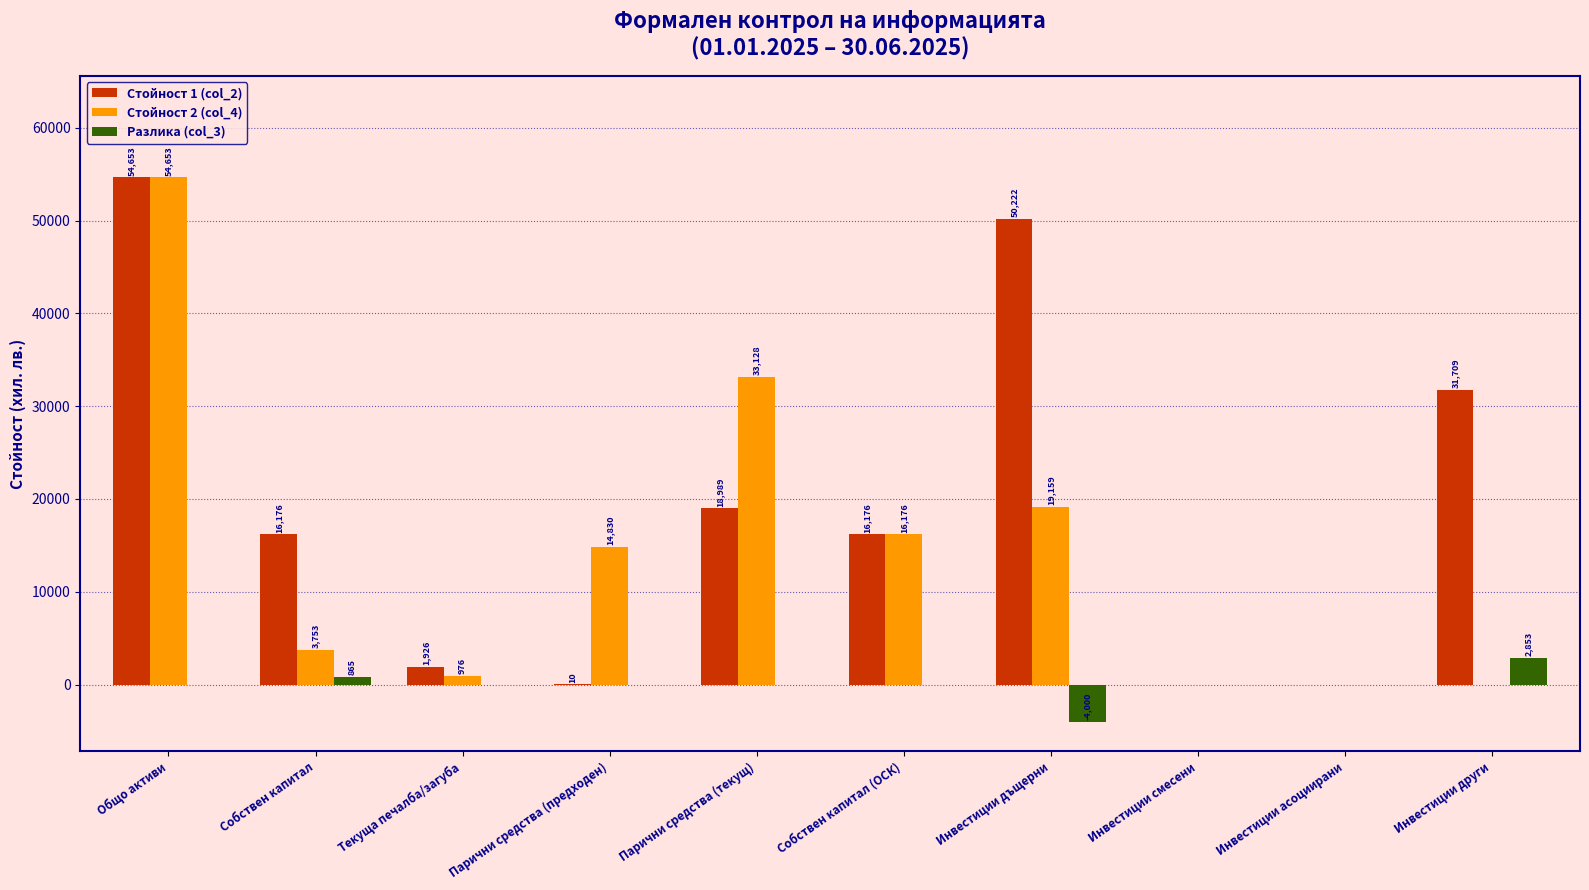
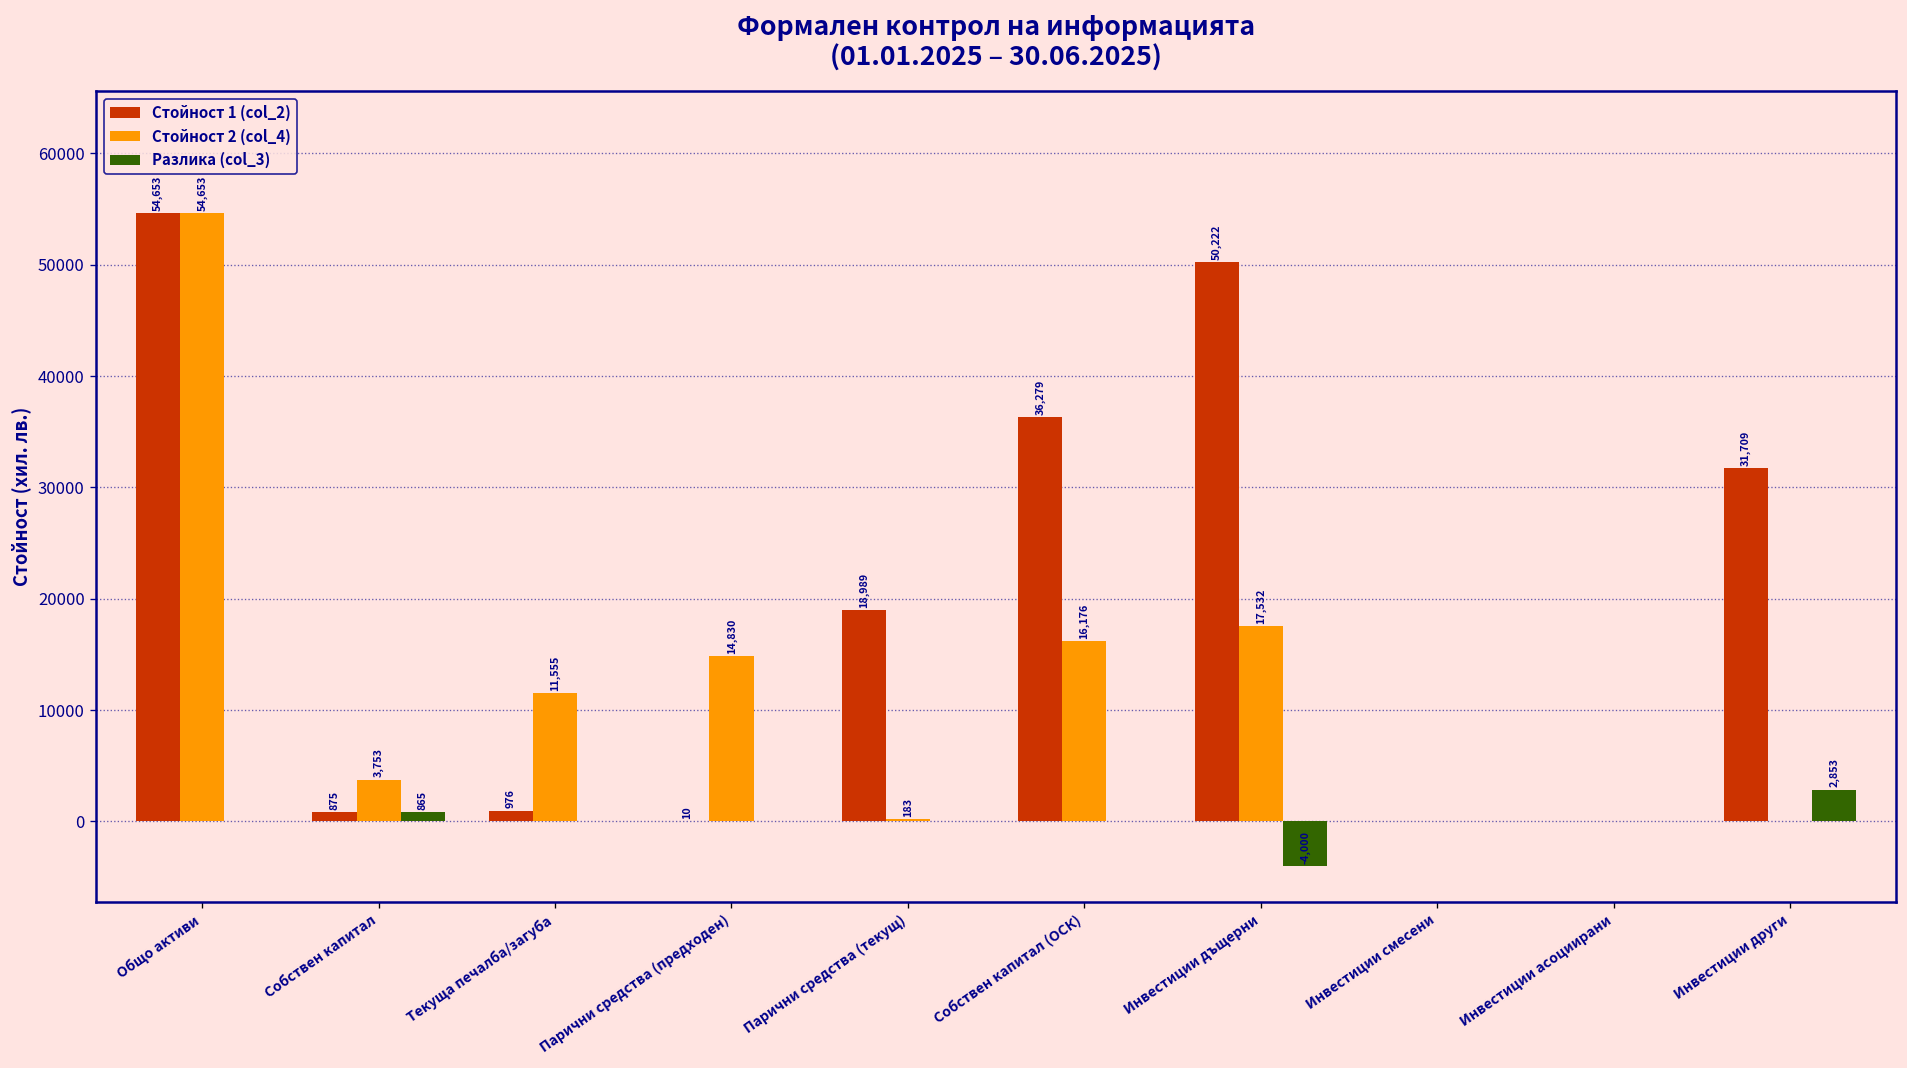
Стойност 1 (col_2), Собствен капитал: 16,176 -> 875
Стойност 1 (col_2), Текуща печалба/загуба: 1,926 -> 976
Стойност 2 (col_4), Текуща печалба/загуба: 976 -> 11,555
Стойност 2 (col_4), Парични средства (текущ): 33,128 -> 183
Стойност 1 (col_2), Собствен капитал (ОСК): 16,176 -> 36,279
Стойност 2 (col_4), Инвестиции дъщерни: 19,159 -> 17,532
